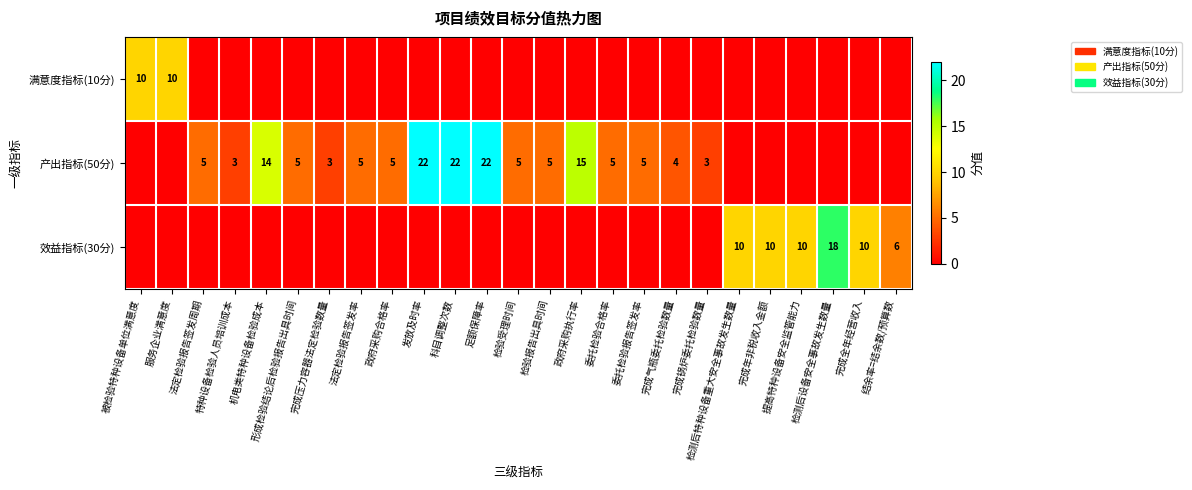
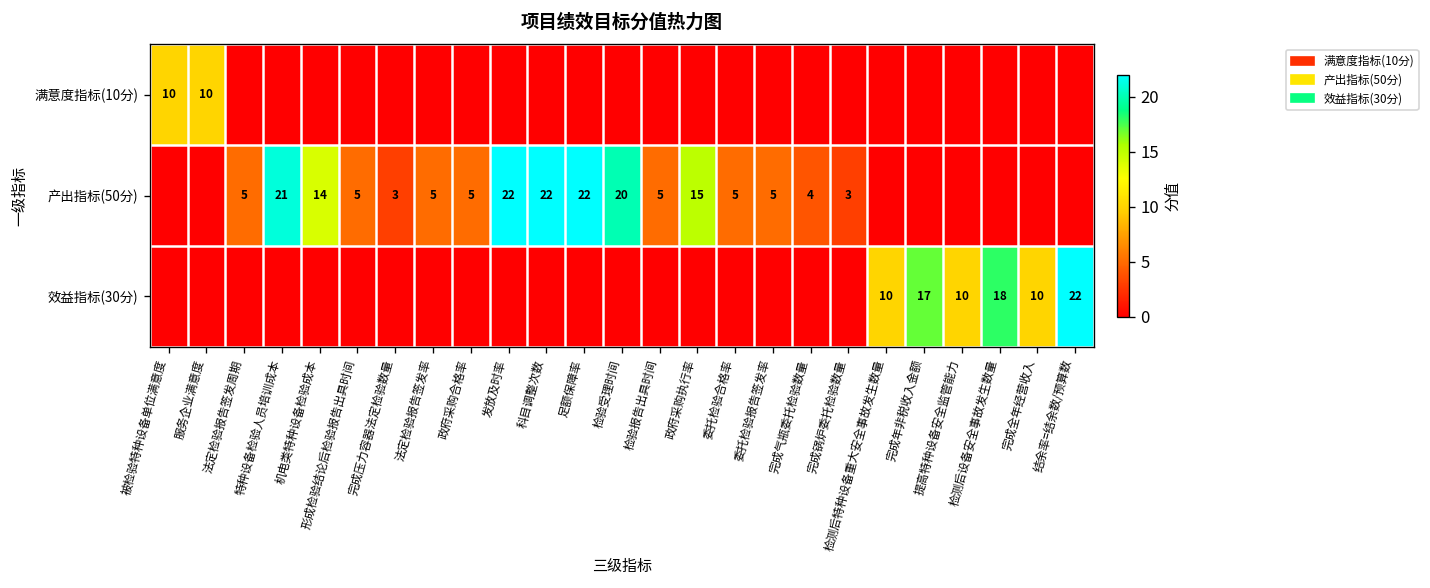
产出指标(50分), 特种设备检验人员培训成本: 3 -> 21
产出指标(50分), 检验受理时间: 5 -> 20
效益指标(30分), 完成年非税收入金额: 10 -> 17
效益指标(30分), 结余率=结余数/预算数: 6 -> 22
